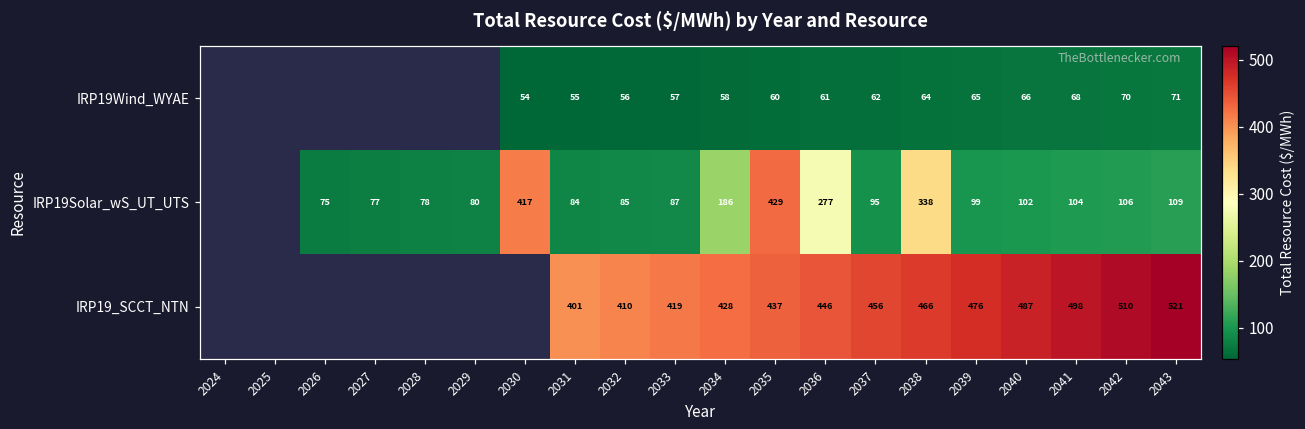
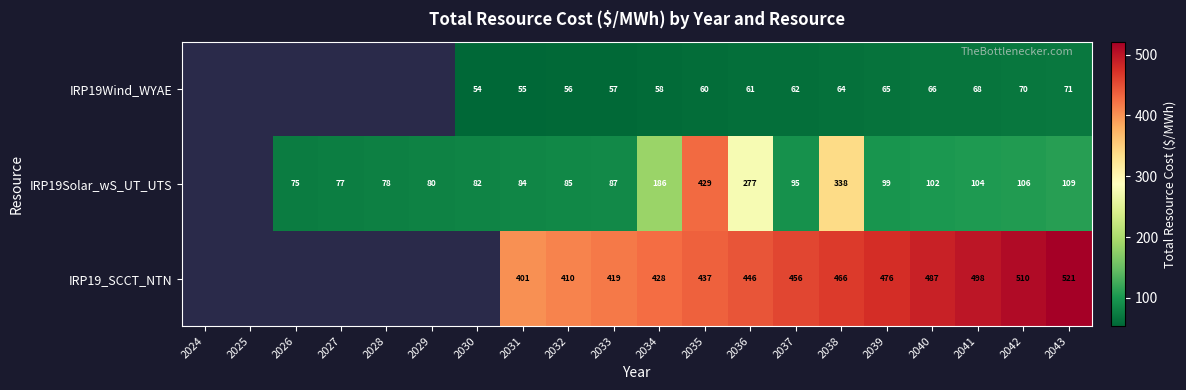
IRP19Solar_wS_UT_UTS, 2030: 417 -> 82
